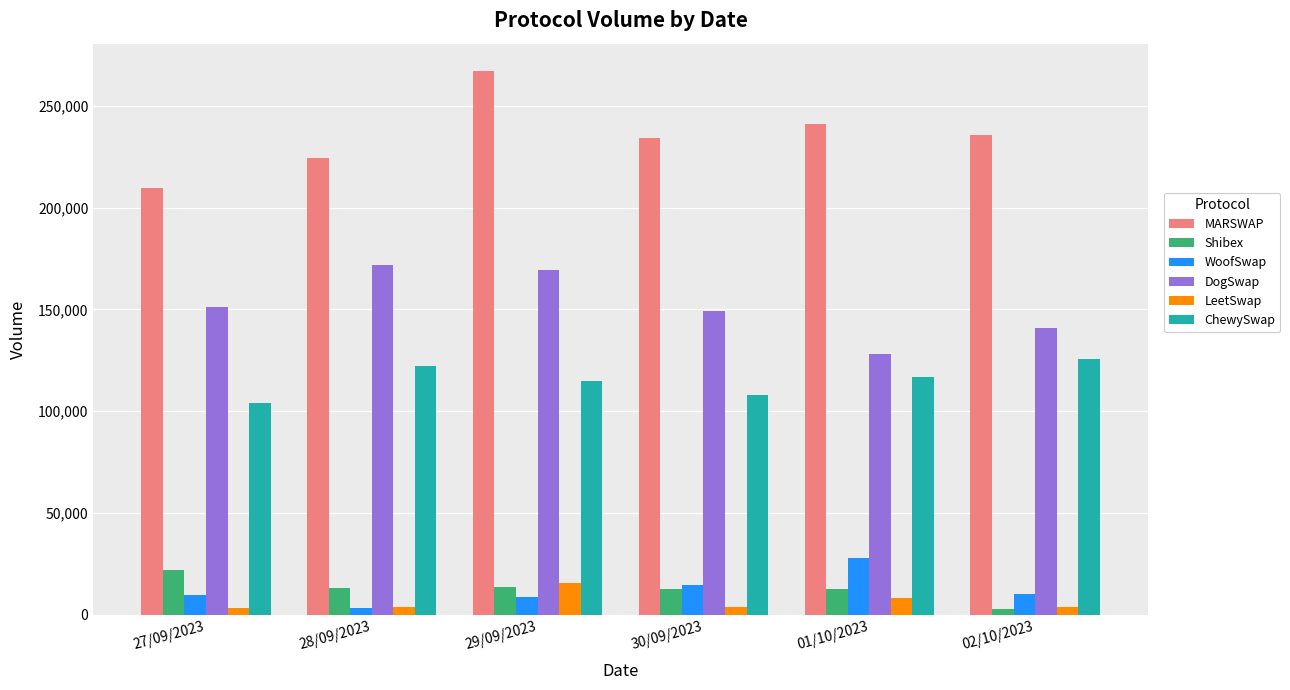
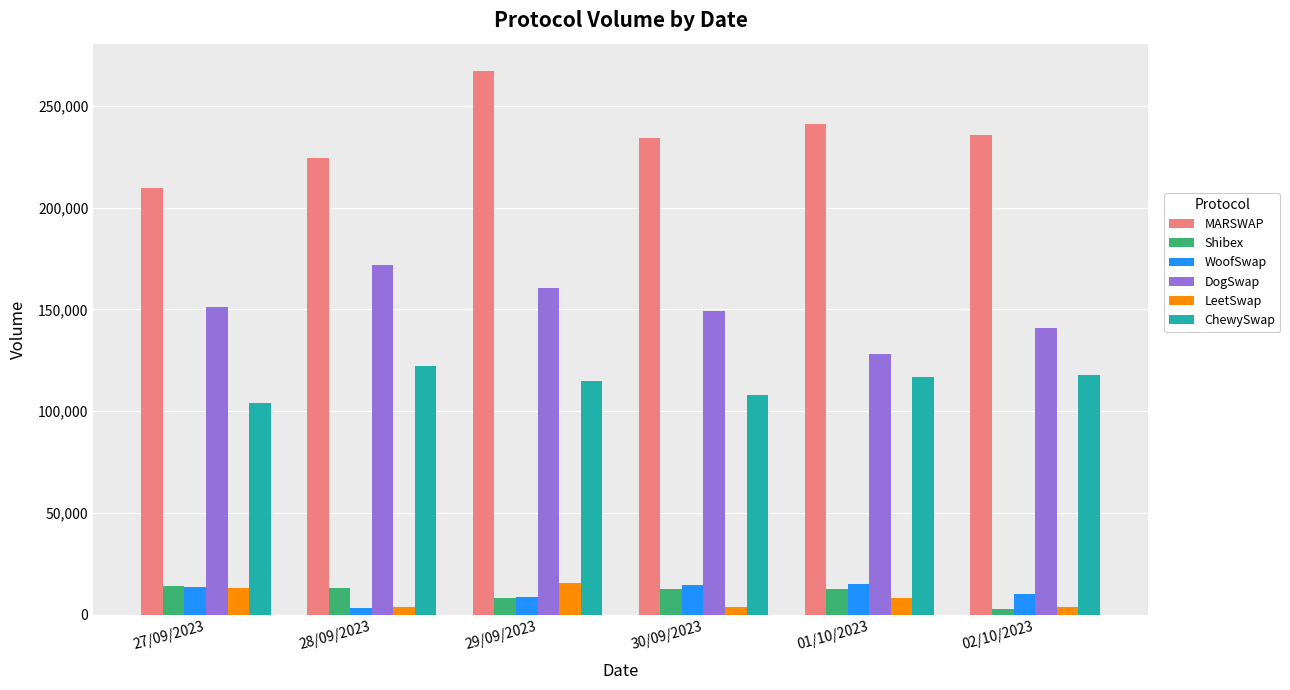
Shibex, 27/09/2023: 22,000 -> 14,000
WoofSwap, 27/09/2023: 10,000 -> 13,000
LeetSwap, 27/09/2023: 4,000 -> 13,000
Shibex, 29/09/2023: 14,000 -> 8,000
DogSwap, 29/09/2023: 169,000 -> 161,000
WoofSwap, 01/10/2023: 28,000 -> 15,000
ChewySwap, 02/10/2023: 125,000 -> 118,000
